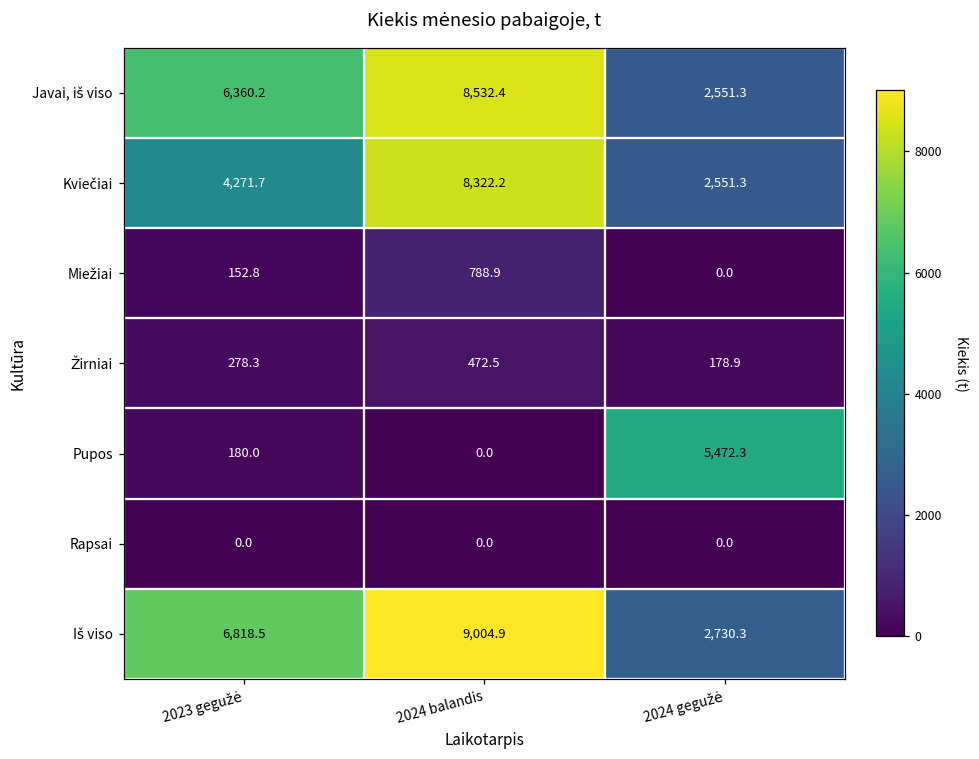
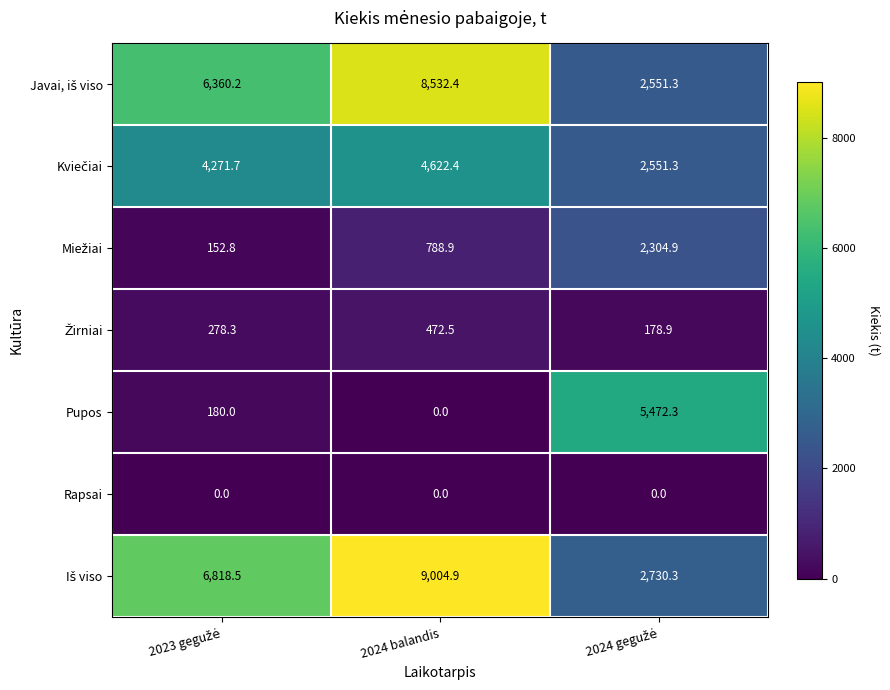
Kviečiai, 2024 balandis: 8,322.2 -> 4,622.4
Miežiai, 2024 gegužė: 0.0 -> 2,304.9
